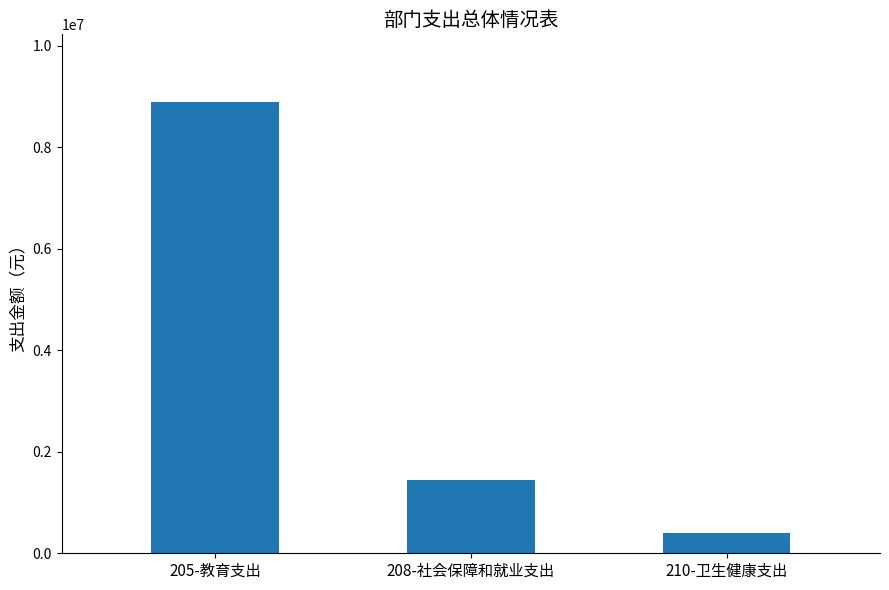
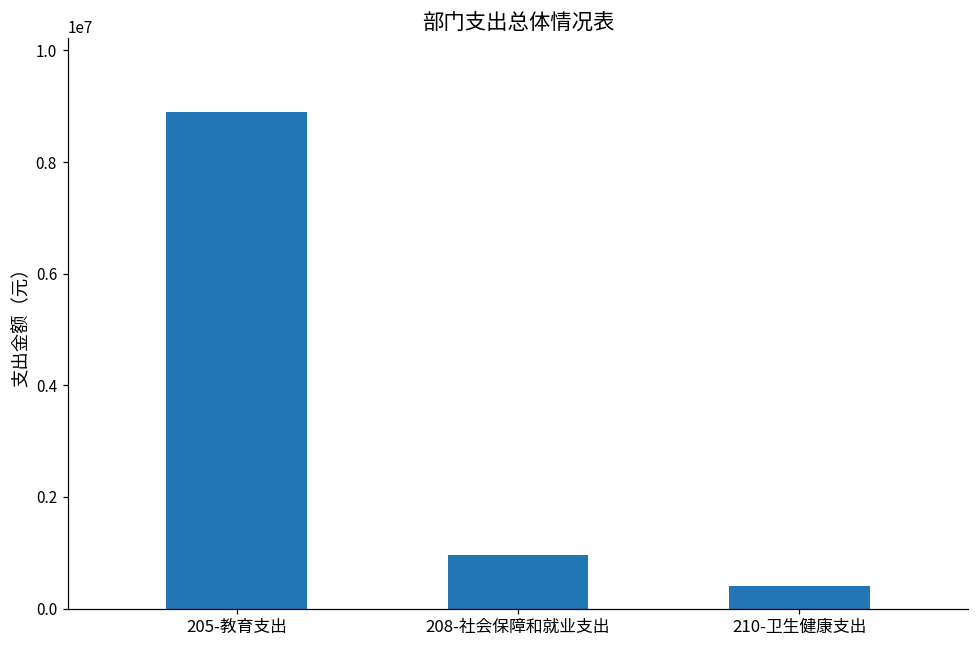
208-社会保障和就业支出: 1400000 -> 1000000
